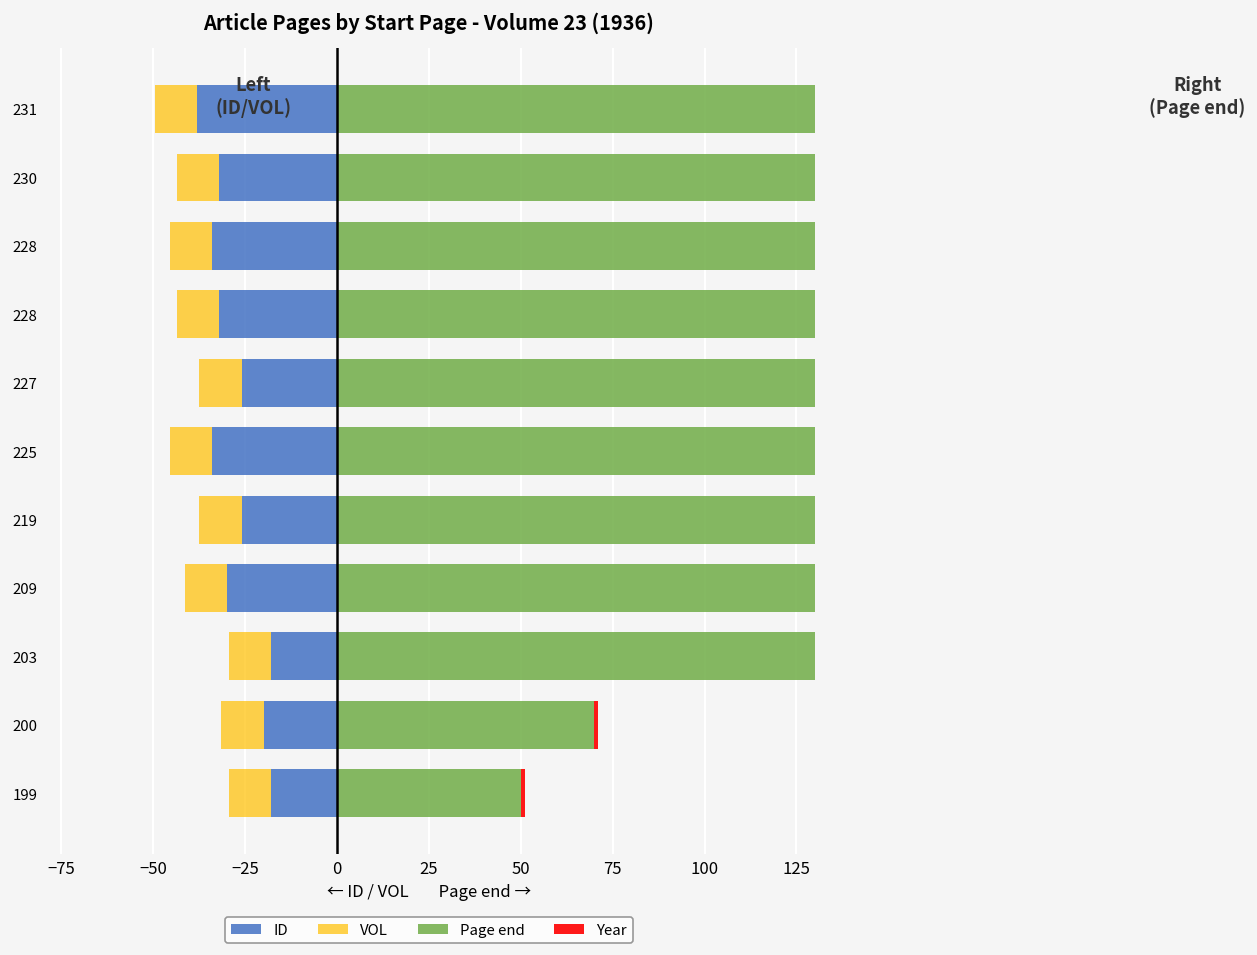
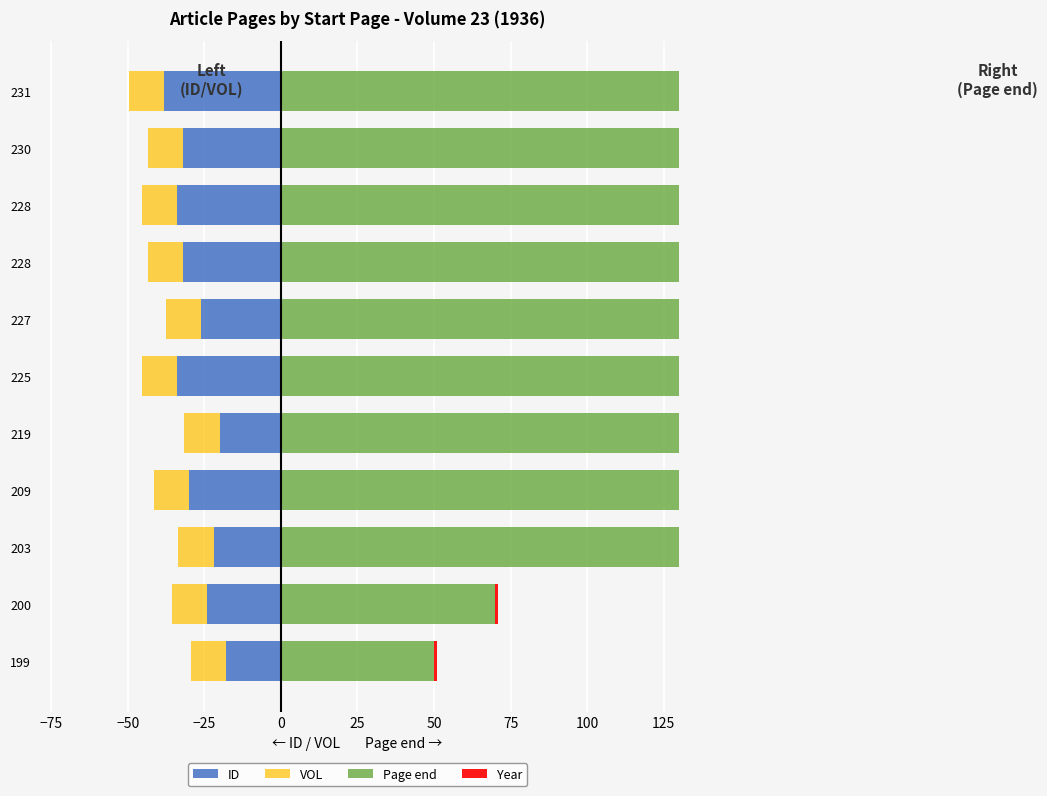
ID, 219: -26 -> -20
ID, 203: -18 -> -22
ID, 200: -20 -> -24
